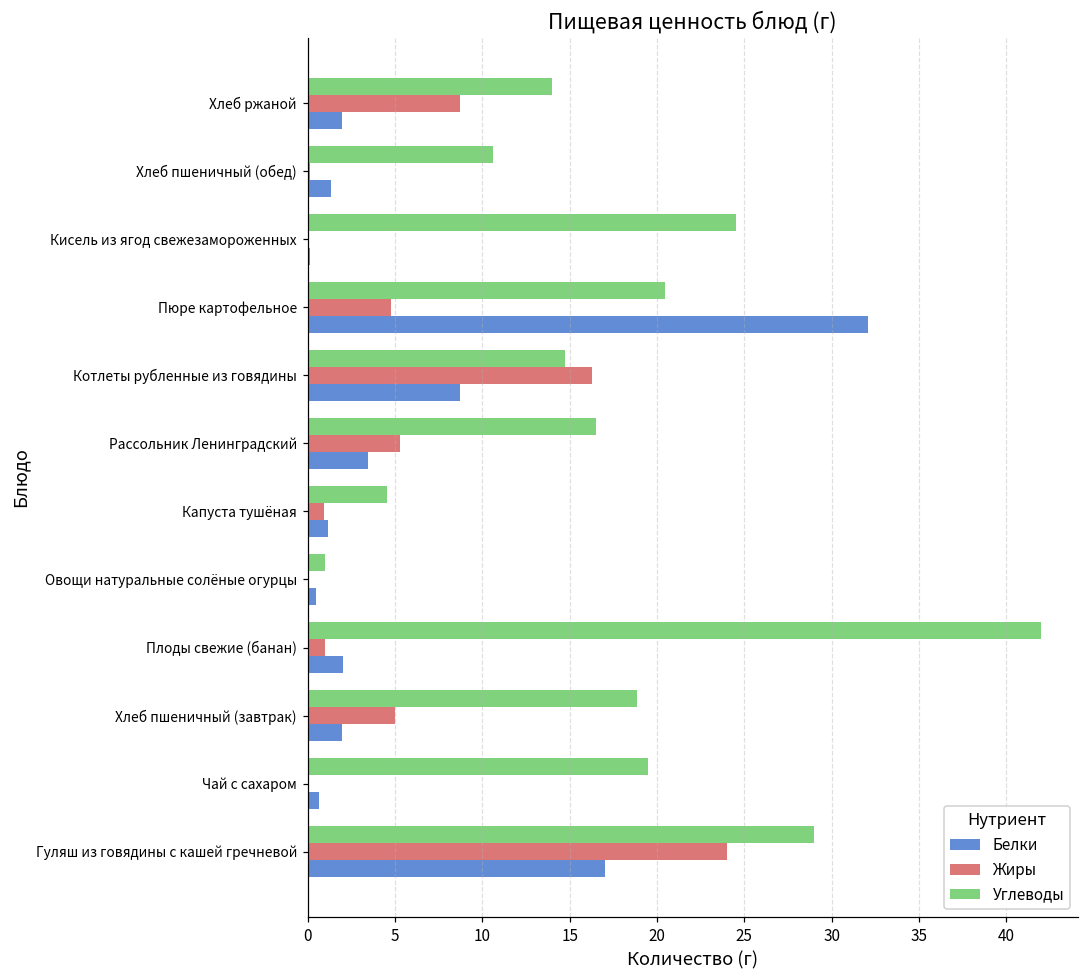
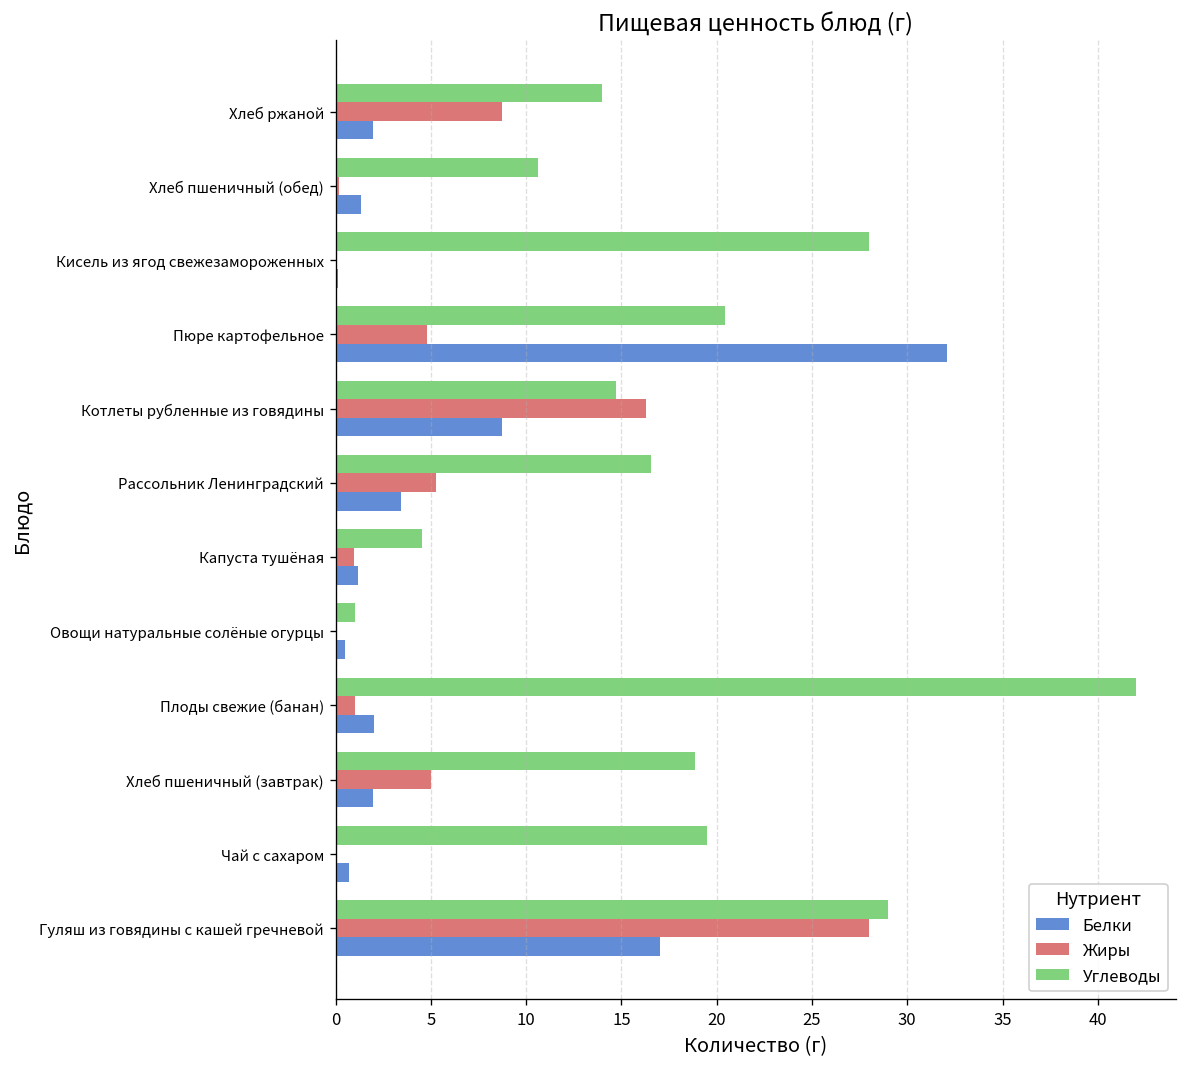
Углеводы, Кисель из ягод свежезамороженных: 24.5 -> 28.0
Жиры, Гуляш из говядины с кашей гречневой: 24 -> 28
